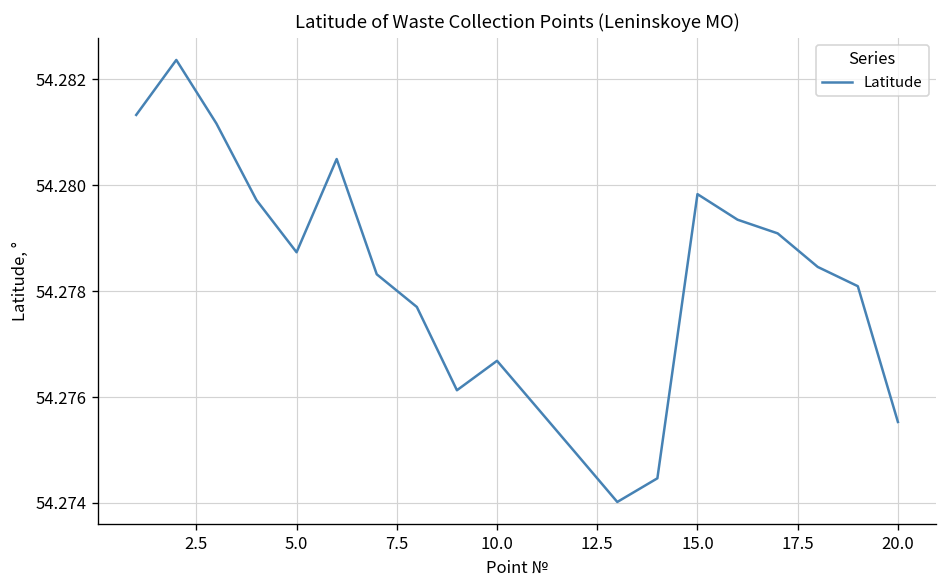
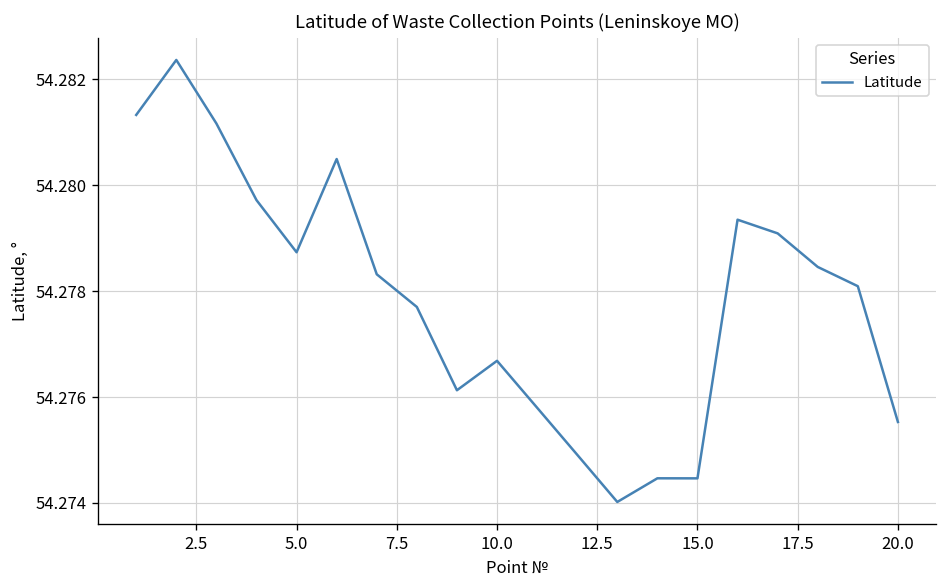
15.0: 54.2798 -> 54.2745
